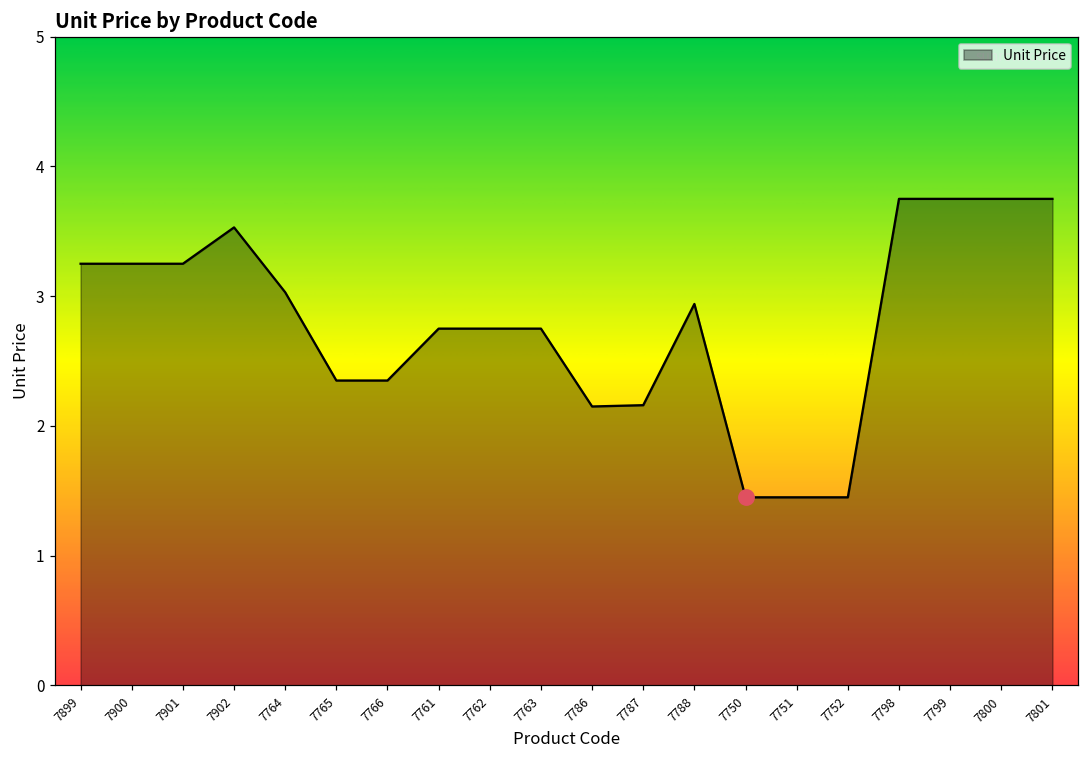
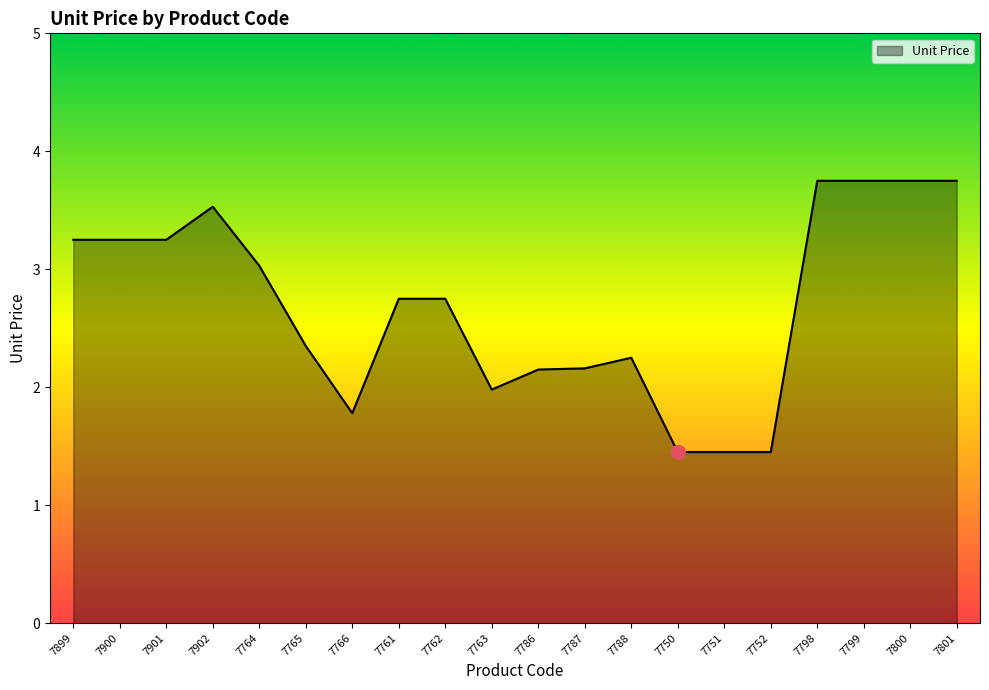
Unit Price, 7766: 2.35 -> 1.78
Unit Price, 7763: 2.75 -> 1.98
Unit Price, 7788: 2.94 -> 2.25
